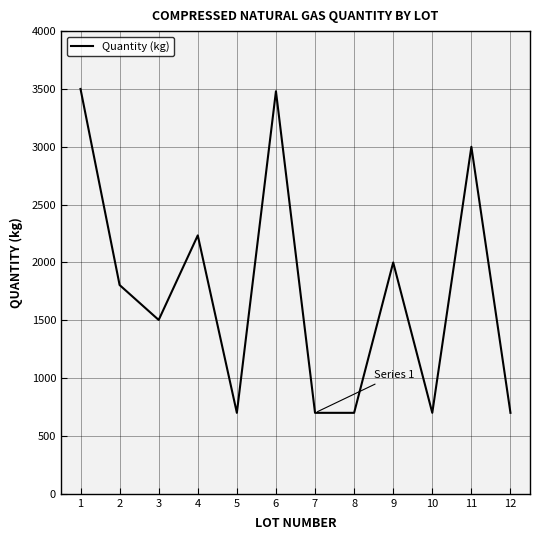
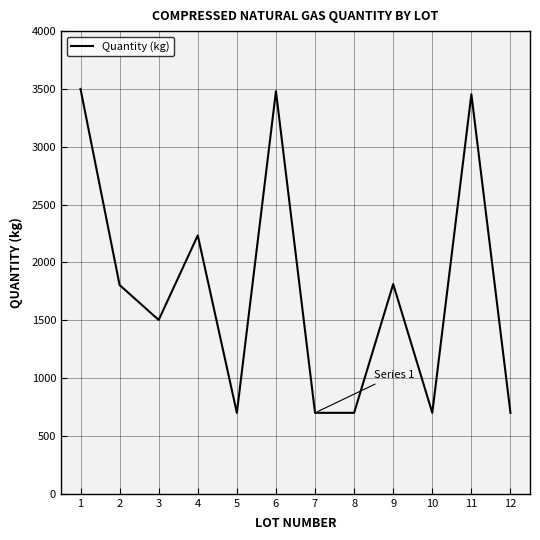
9: 2000 -> 1810
11: 3000 -> 3450
